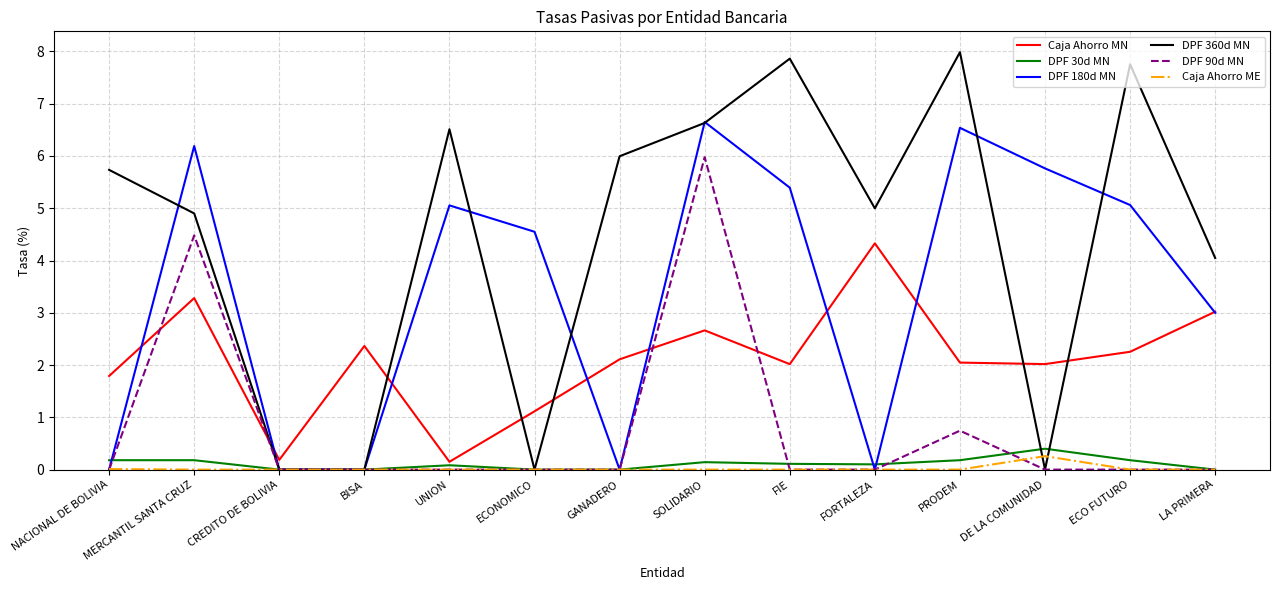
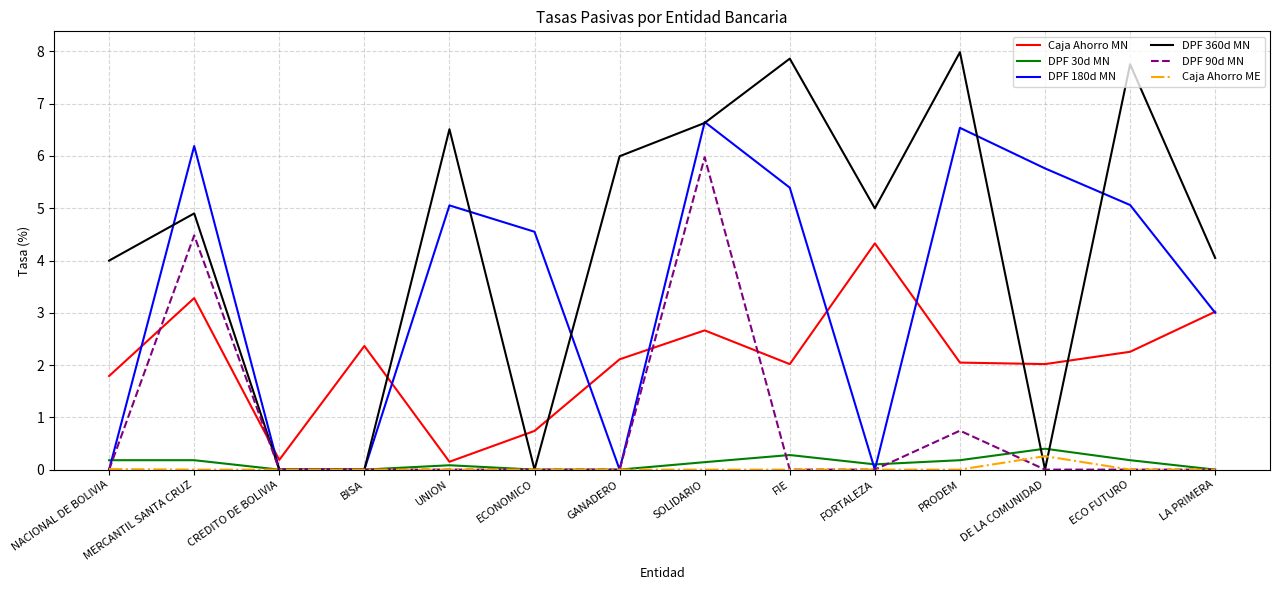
DPF 360d MN, NACIONAL DE BOLIVIA: 5.7 -> 4.0
Caja Ahorro MN, ECONOMICO: 1.1 -> 0.7
DPF 30d MN, FIE: 0.1 -> 0.3
